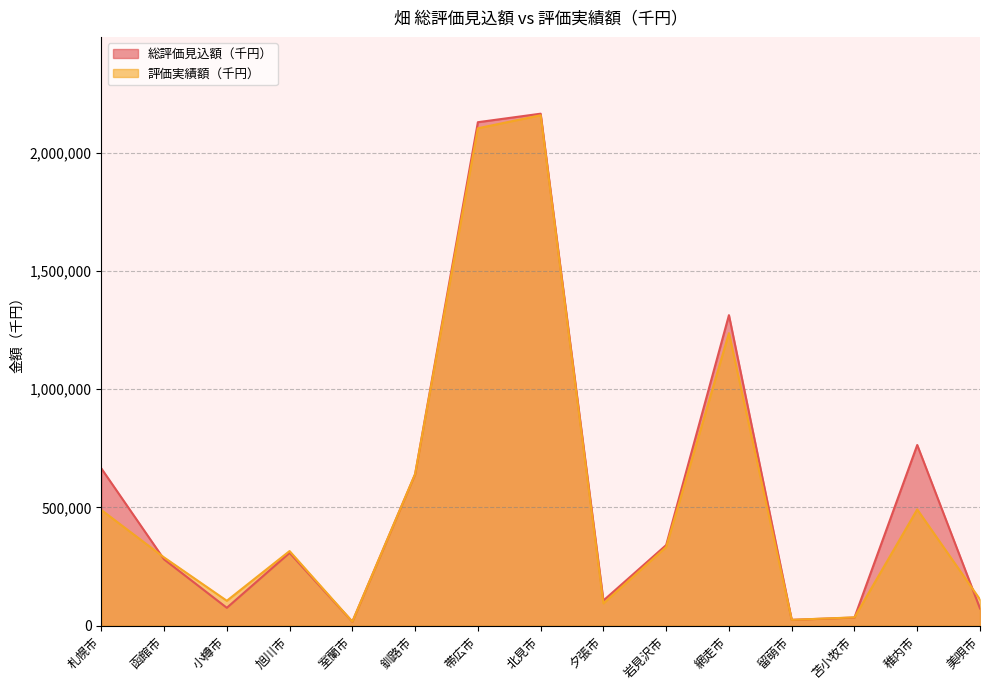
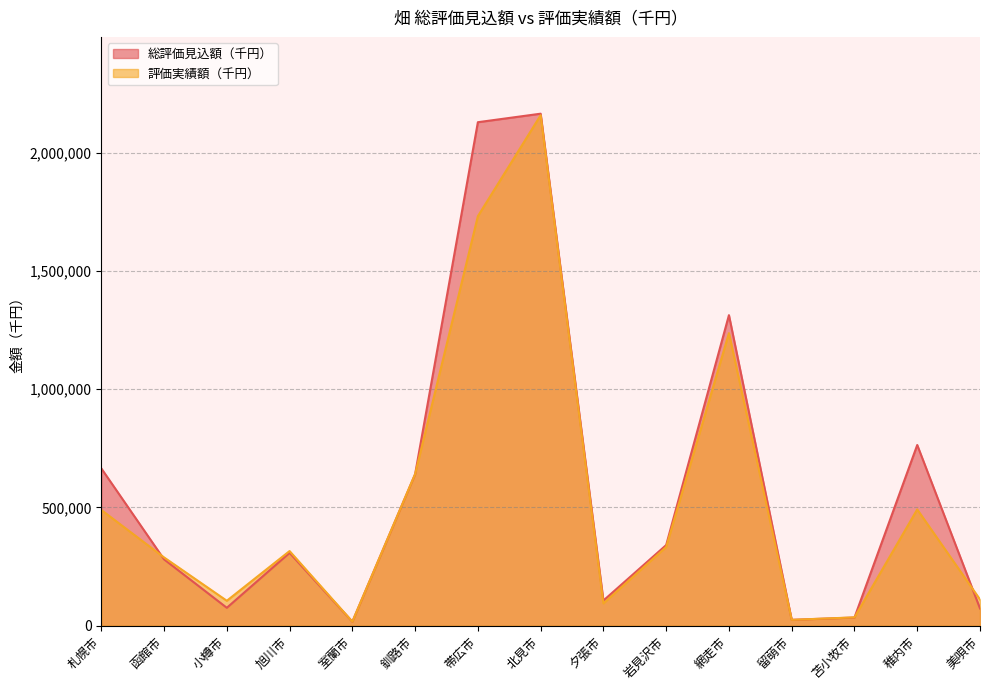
評価実績額（千円）, 帯広市: 2,100,000 -> 1,730,000
